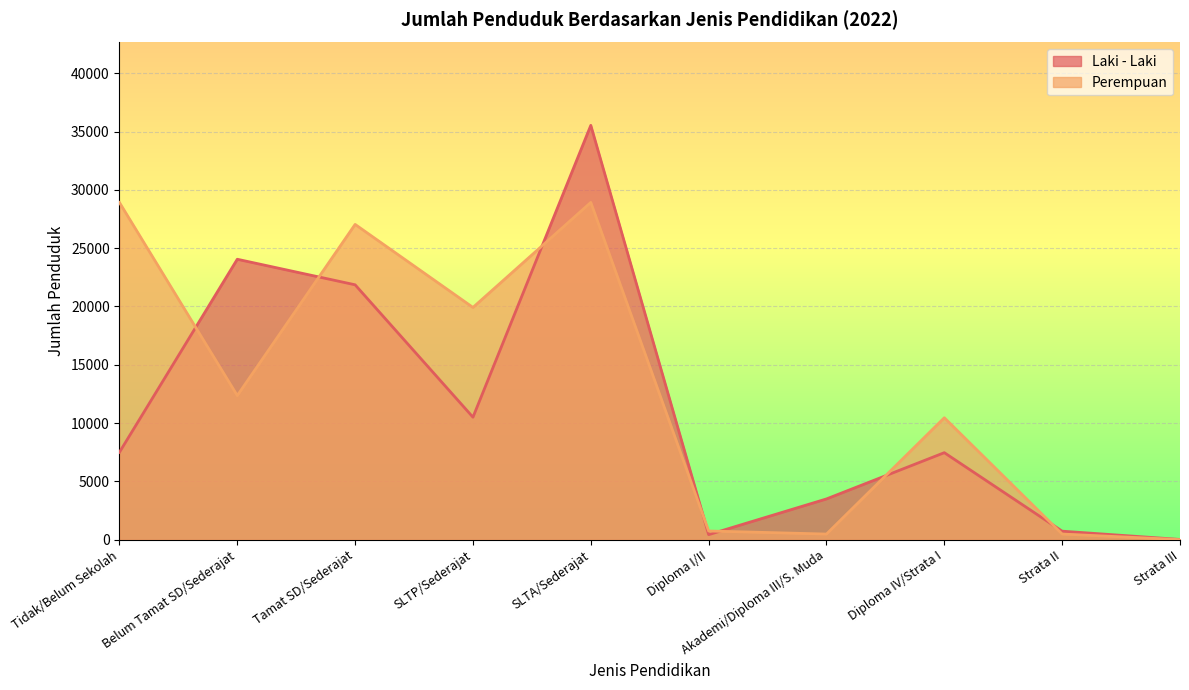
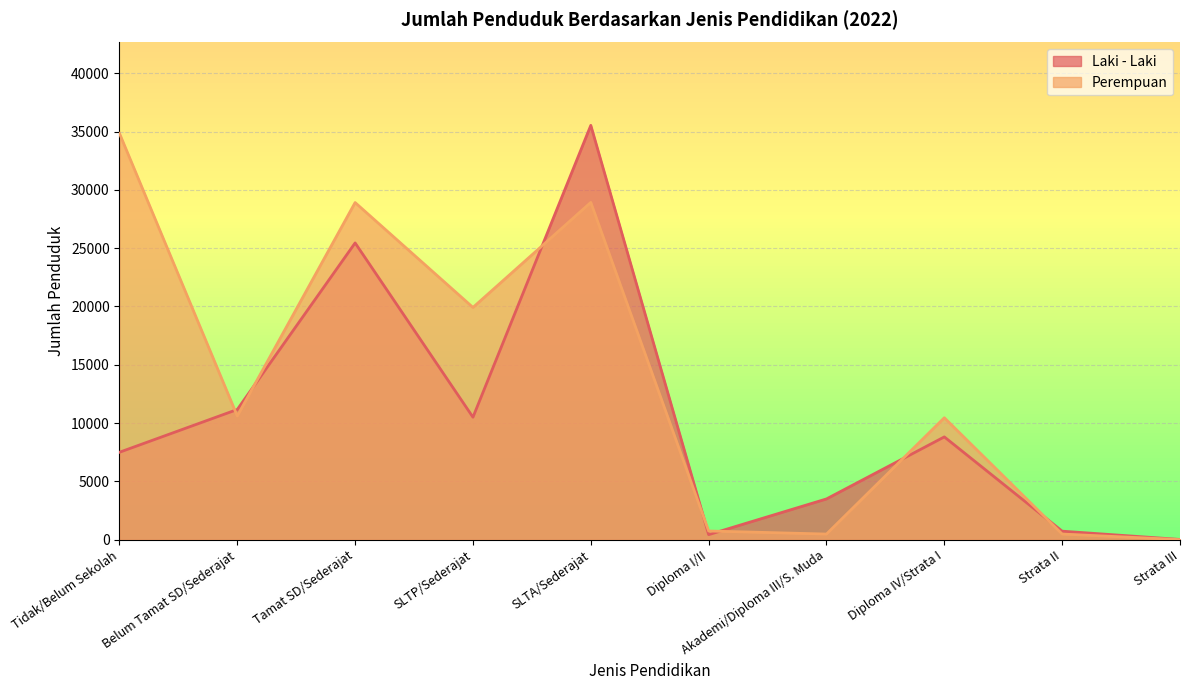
Perempuan, Tidak/Belum Sekolah: 28900 -> 34900
Laki - Laki, Belum Tamat SD/Sederajat: 24100 -> 11200
Perempuan, Belum Tamat SD/Sederajat: 12400 -> 10600
Laki - Laki, Tamat SD/Sederajat: 21900 -> 25500
Perempuan, Tamat SD/Sederajat: 27000 -> 28900
Laki - Laki, Diploma IV/Strata I: 7500 -> 8800
